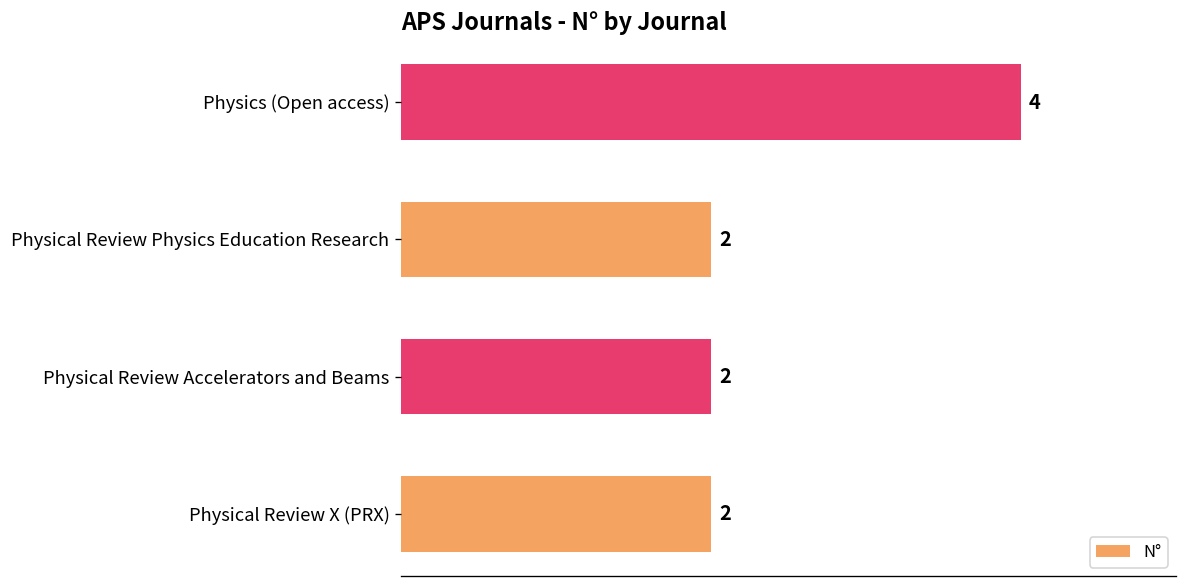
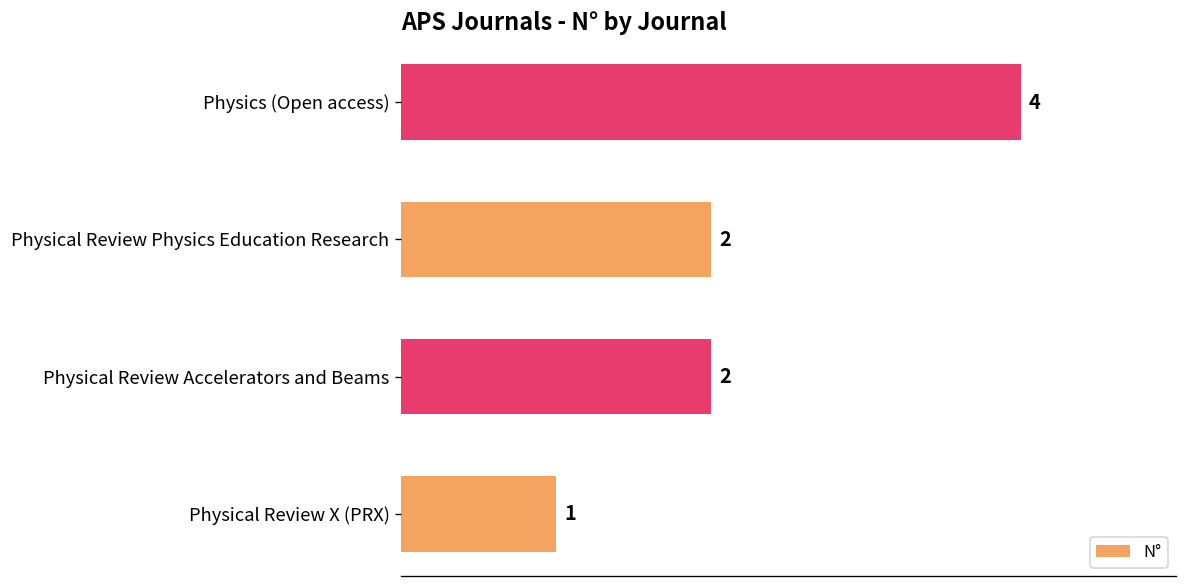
Physical Review X (PRX): 2 -> 1
